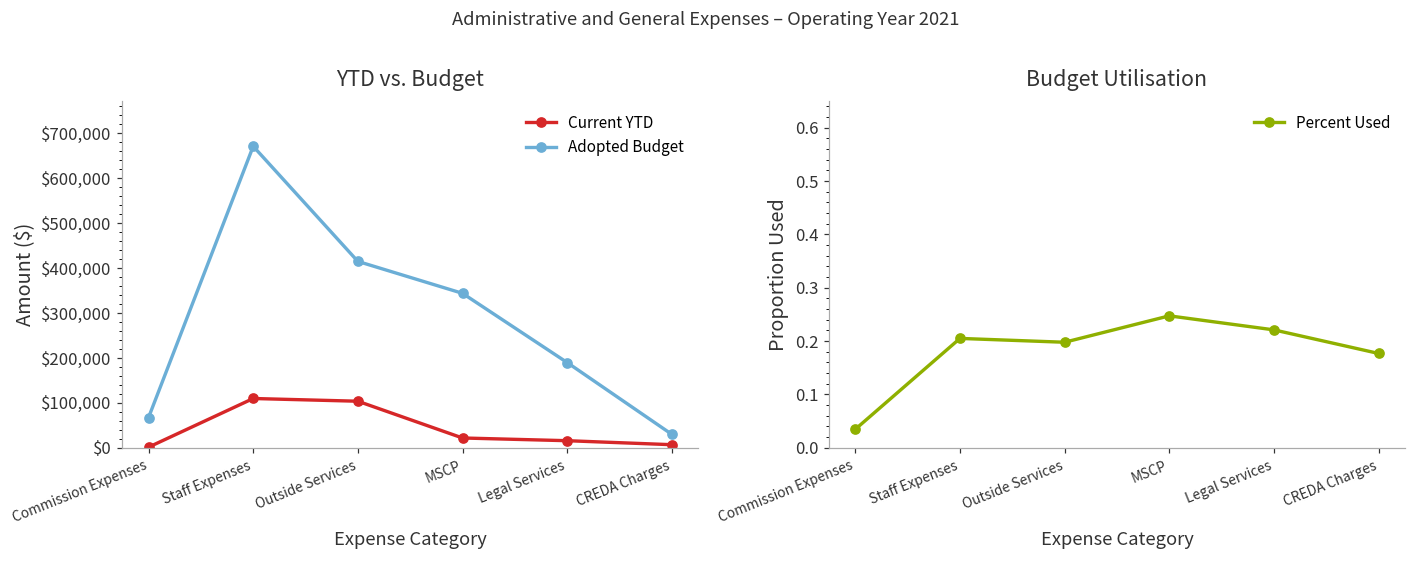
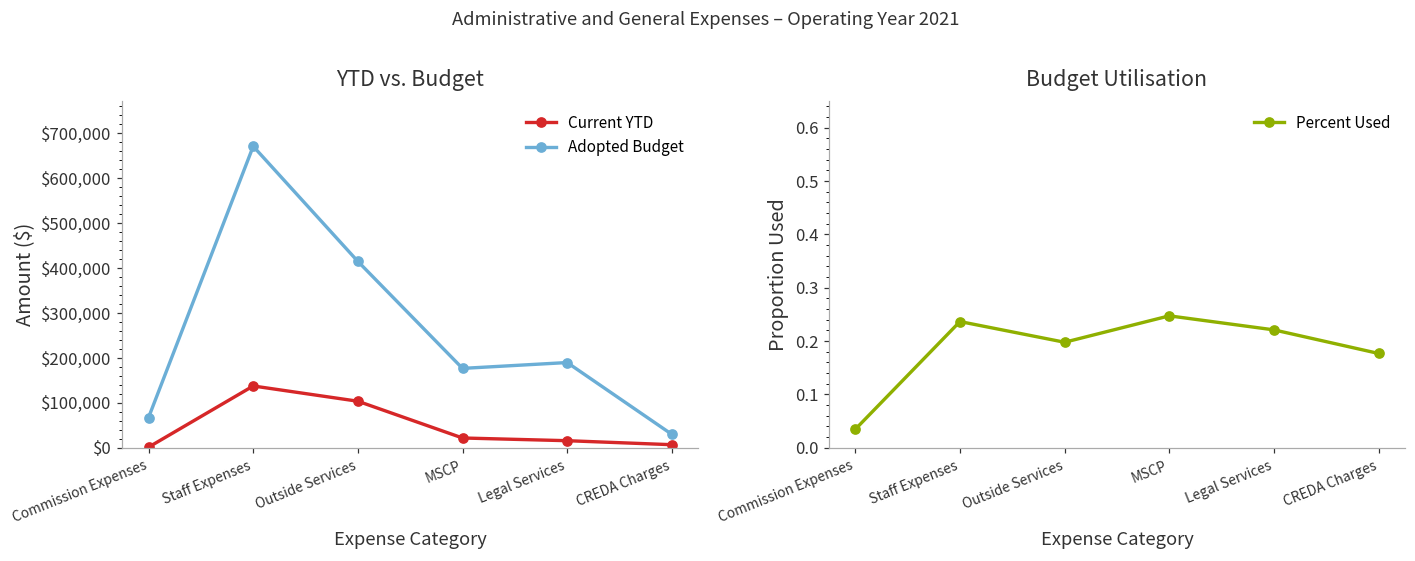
YTD vs. Budget, Current YTD, Staff Expenses: $110,000 -> $140,000
YTD vs. Budget, Adopted Budget, MSCP: $340,000 -> $180,000
Budget Utilisation, Staff Expenses: 0.21 -> 0.24
